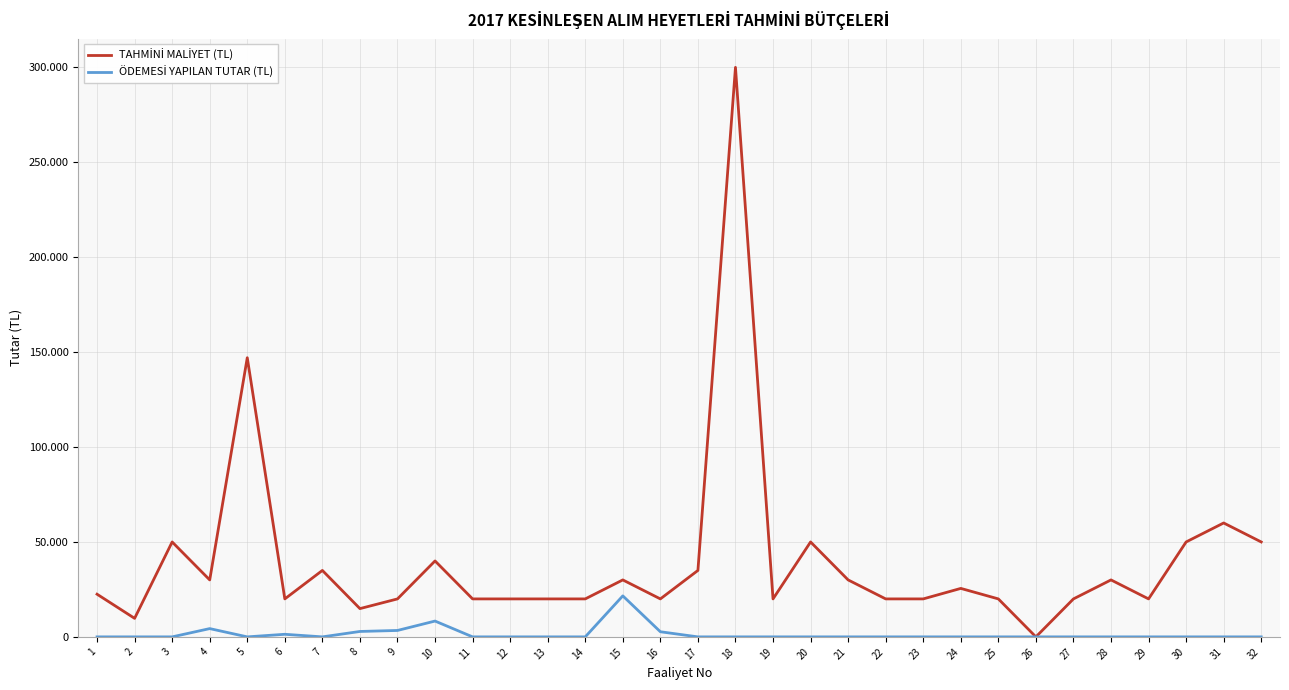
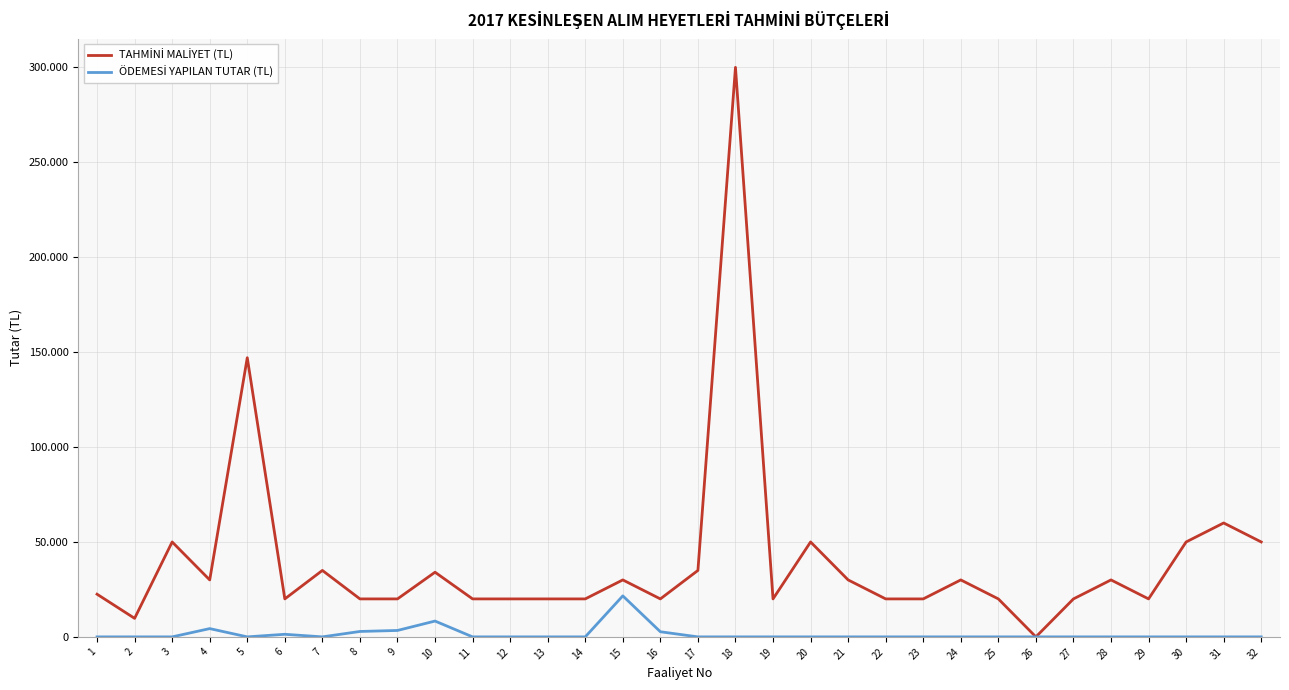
TAHMİNİ MALİYET (TL), 8: 15 -> 20
TAHMİNİ MALİYET (TL), 10: 40 -> 34
TAHMİNİ MALİYET (TL), 24: 26 -> 30
